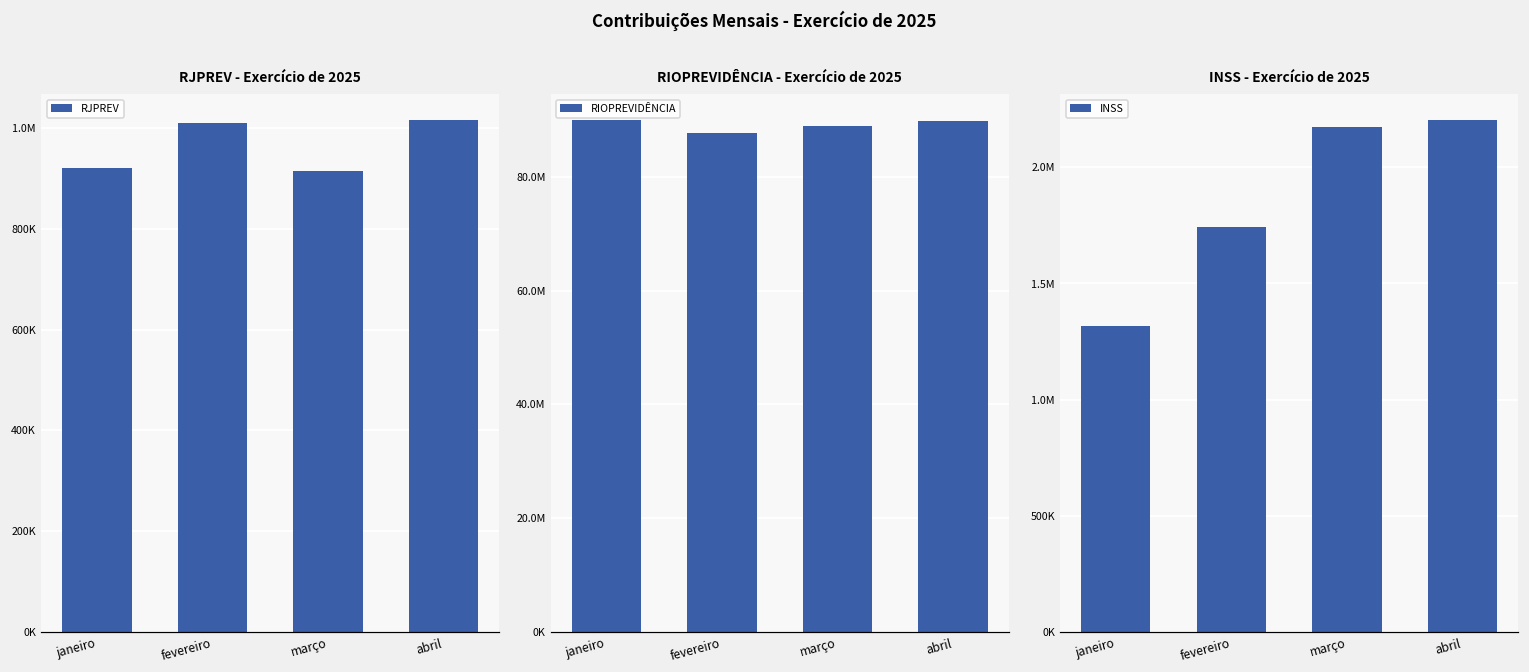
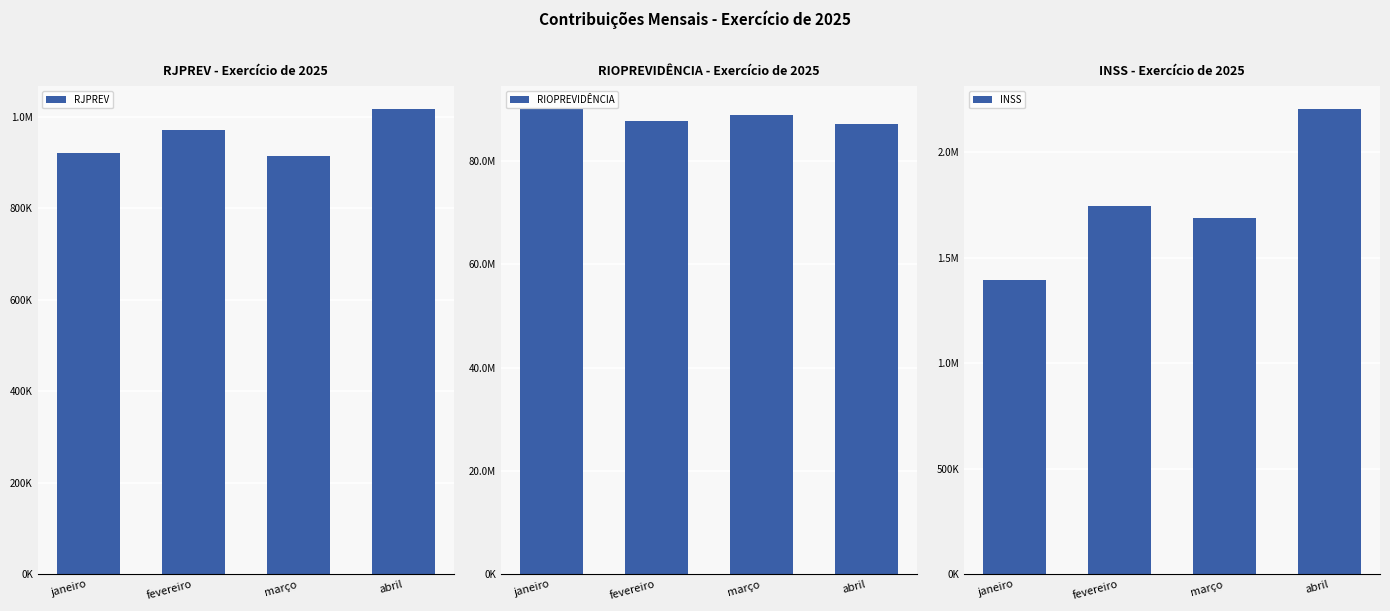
RJPREV - Exercício de 2025, fevereiro: 1010000 -> 970000
RIOPREVIDÊNCIA - Exercício de 2025, abril: 90000000 -> 87000000
INSS - Exercício de 2025, janeiro: 1320000 -> 1400000
INSS - Exercício de 2025, março: 2180000 -> 1690000
